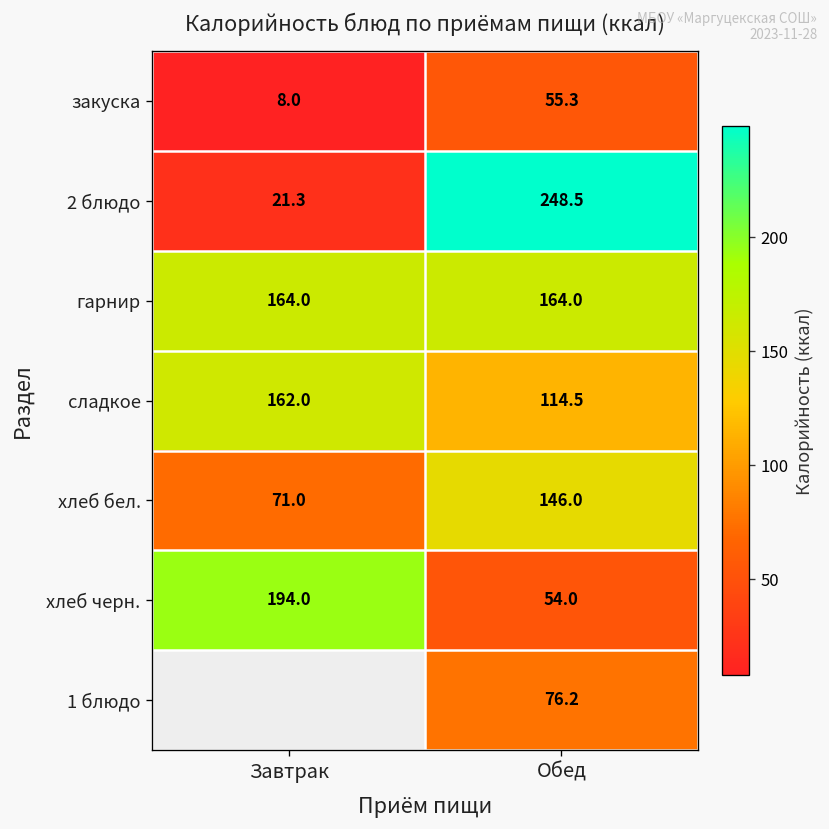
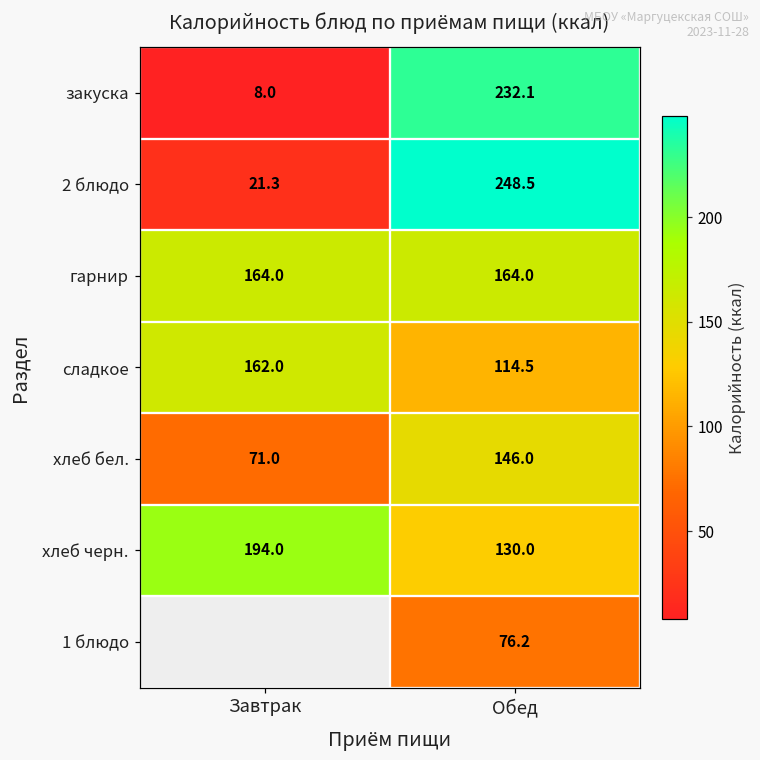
закуска, Обед: 55.3 -> 232.1
хлеб черн., Обед: 54.0 -> 130.0
